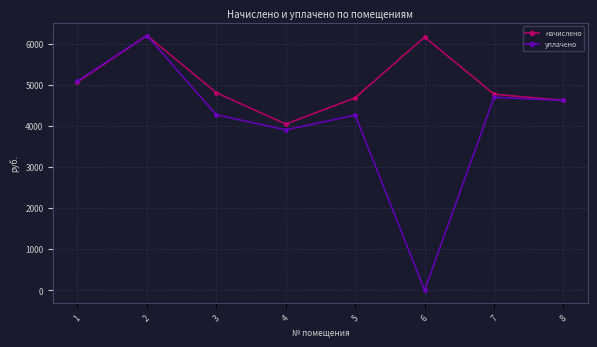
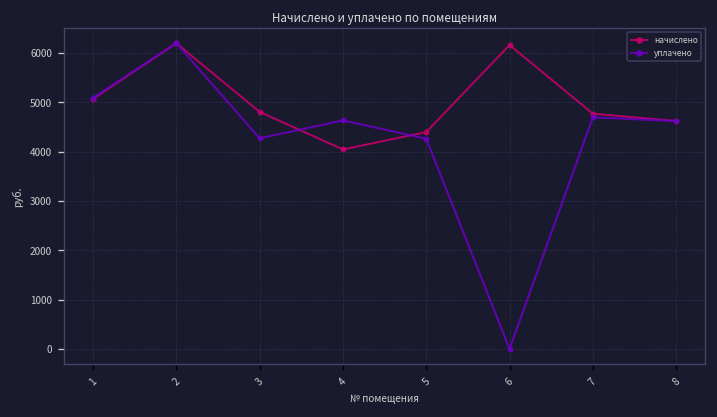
уплачено, 4: 3900 -> 4600
начислено, 5: 4700 -> 4400
